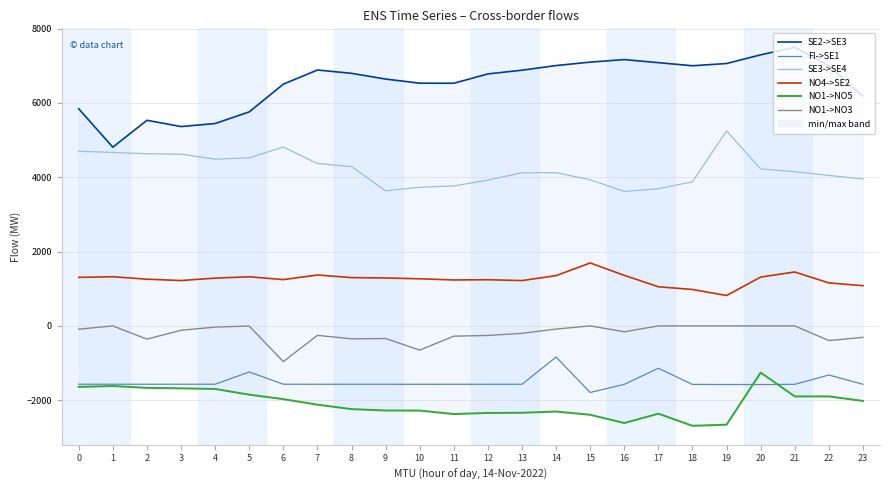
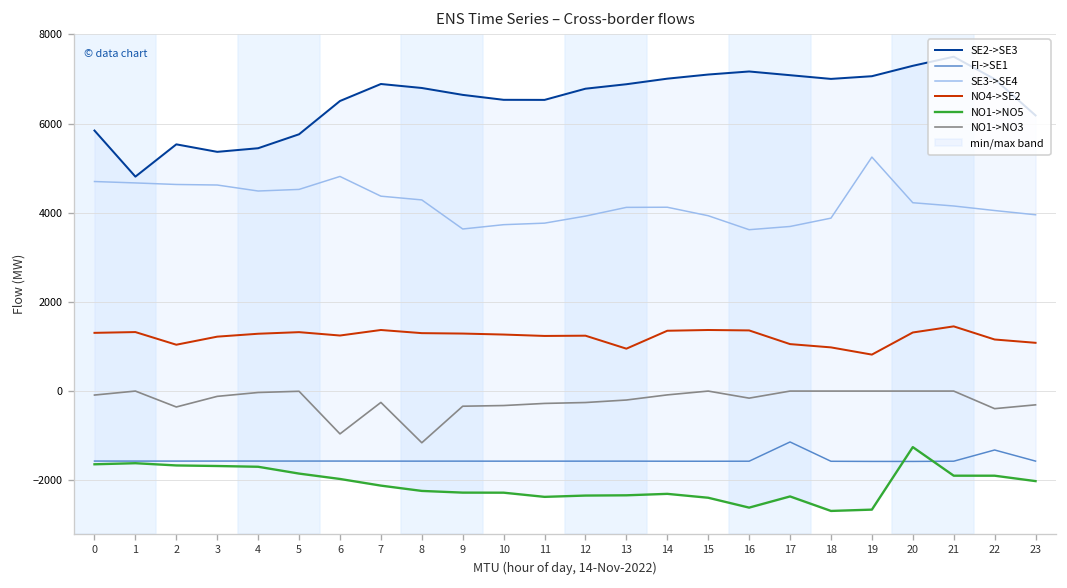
NO4->SE2, 2: 1300 -> 1000
FI->SE1, 5: -1200 -> -1600
NO1->NO3, 8: -300 -> -1200
NO1->NO3, 10: -700 -> -300
NO4->SE2, 13: 1200 -> 1000
FI->SE1, 14: -800 -> -1600
FI->SE1, 15: -1800 -> -1600
NO4->SE2, 15: 1700 -> 1400
